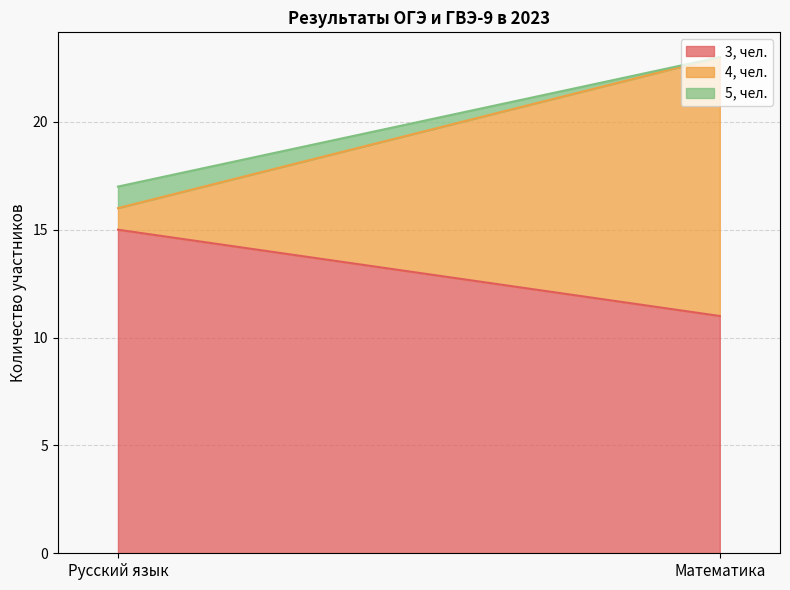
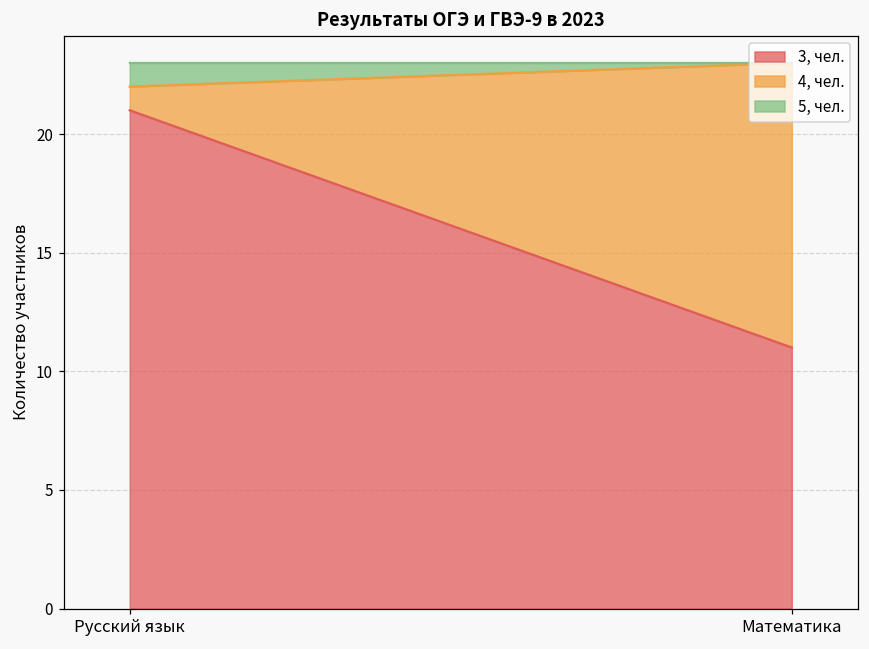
3, чел., Русский язык: 15 -> 21
